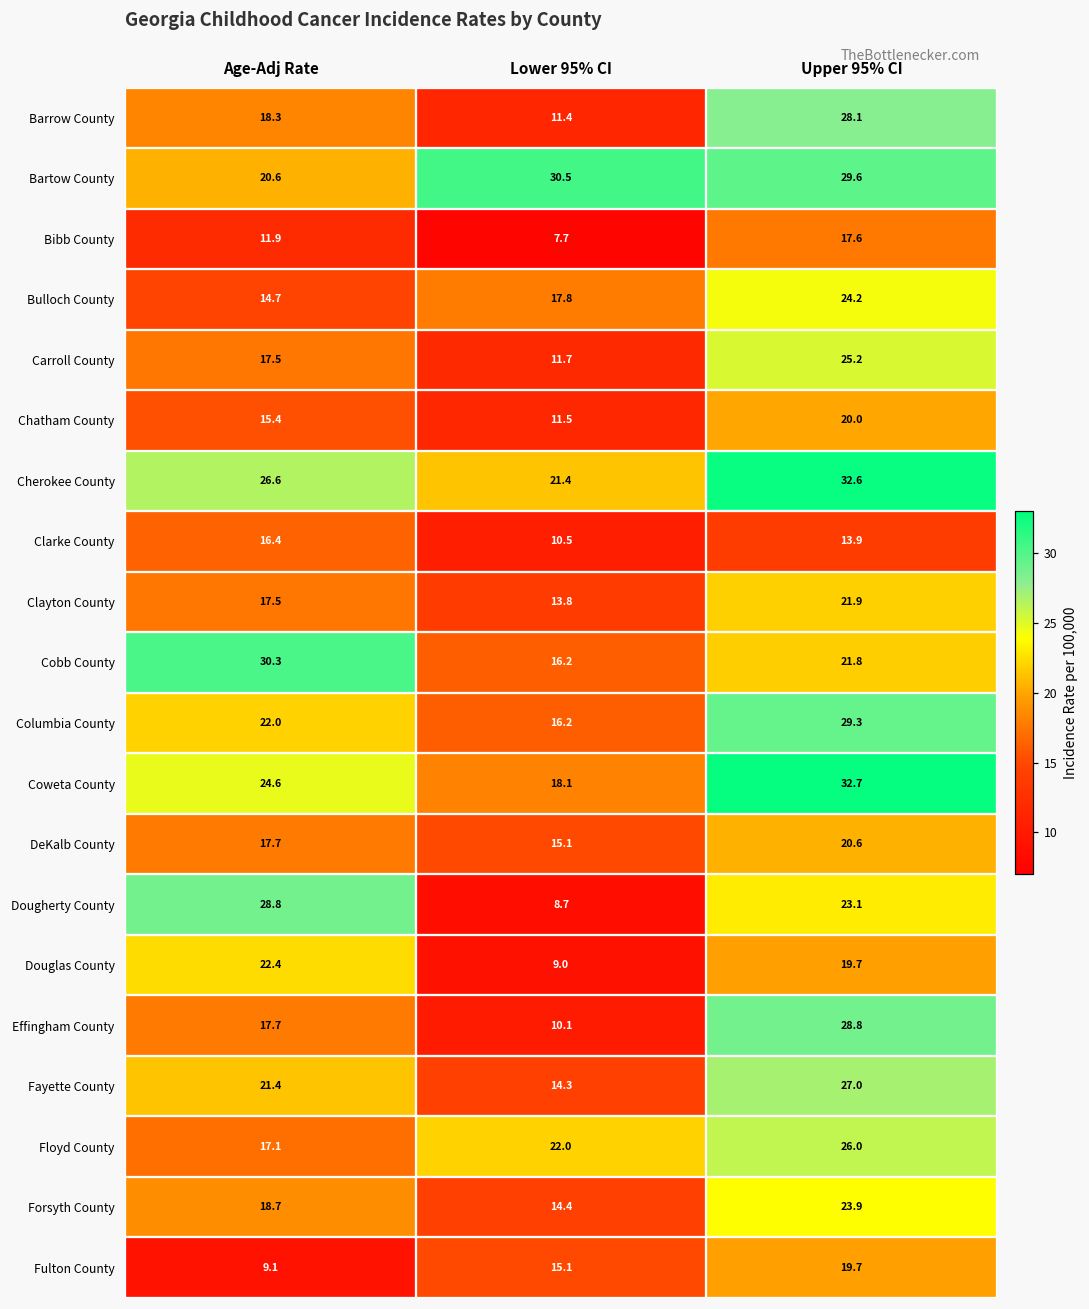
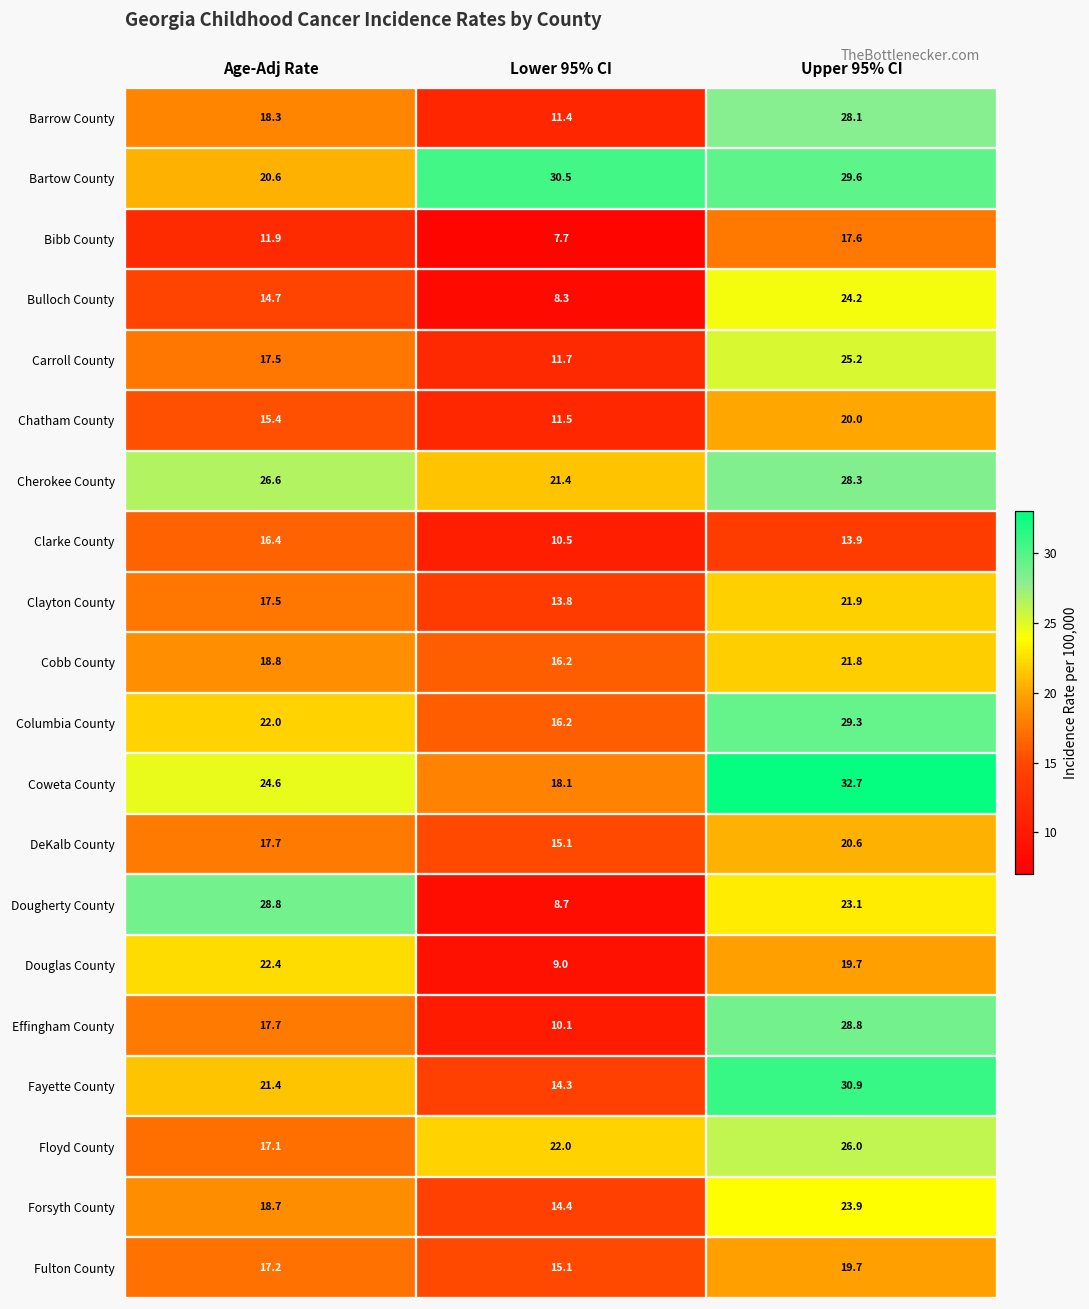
Bulloch County, Lower 95% CI: 17.8 -> 8.3
Cherokee County, Upper 95% CI: 32.6 -> 28.3
Cobb County, Age-Adj Rate: 30.3 -> 18.8
Fayette County, Upper 95% CI: 27.0 -> 30.9
Fulton County, Age-Adj Rate: 9.1 -> 17.2
